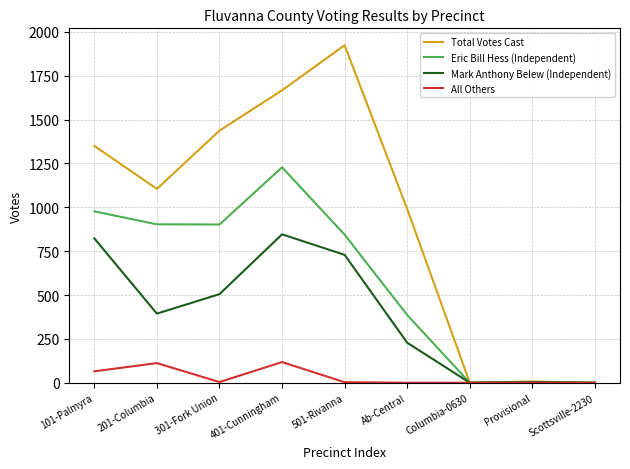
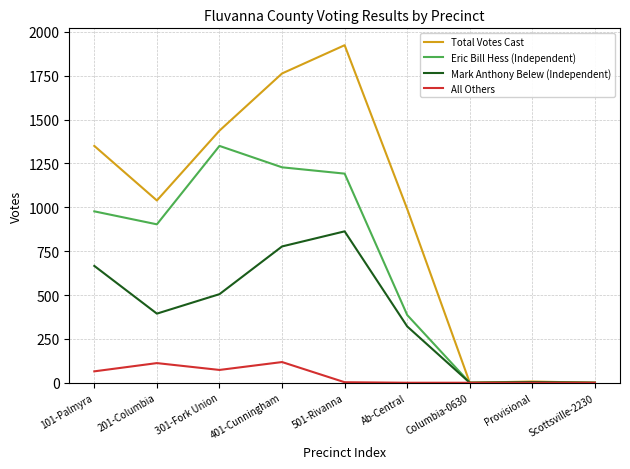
Mark Anthony Belew (Independent), 101-Palmyra: 820 -> 670
Total Votes Cast, 201-Columbia: 1110 -> 1040
Eric Bill Hess (Independent), 301-Fork Union: 900 -> 1350
All Others, 301-Fork Union: 0 -> 70
Total Votes Cast, 401-Cunningham: 1670 -> 1760
Mark Anthony Belew (Independent), 401-Cunningham: 850 -> 780
Eric Bill Hess (Independent), 501-Rivanna: 840 -> 1190
Mark Anthony Belew (Independent), 501-Rivanna: 730 -> 860
Mark Anthony Belew (Independent), Ab-Central: 230 -> 320
